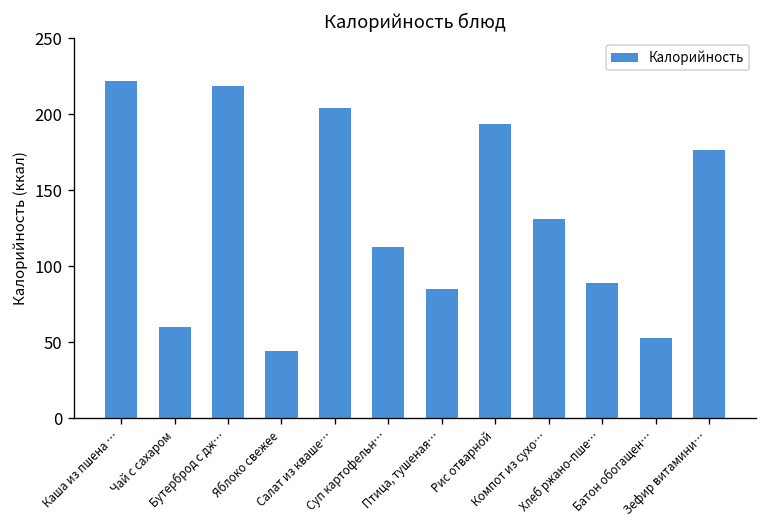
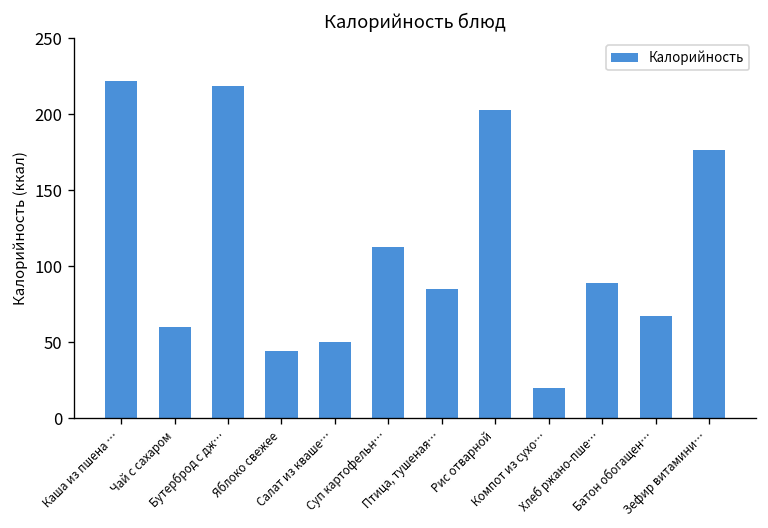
Салат из кваше…: 204 -> 50
Рис отварной: 194 -> 203
Компот из сухо…: 131 -> 20
Батон обогащен…: 53 -> 67
